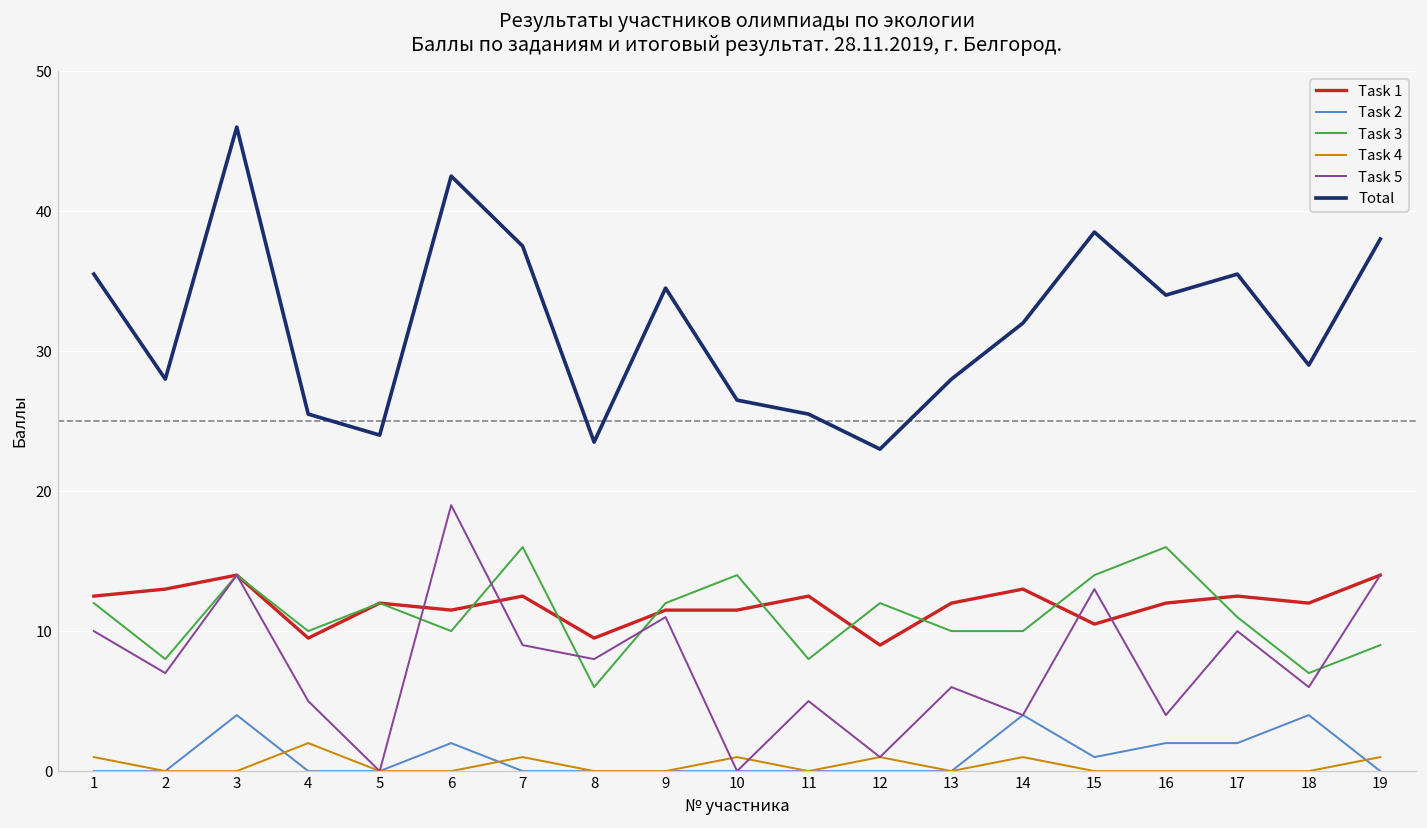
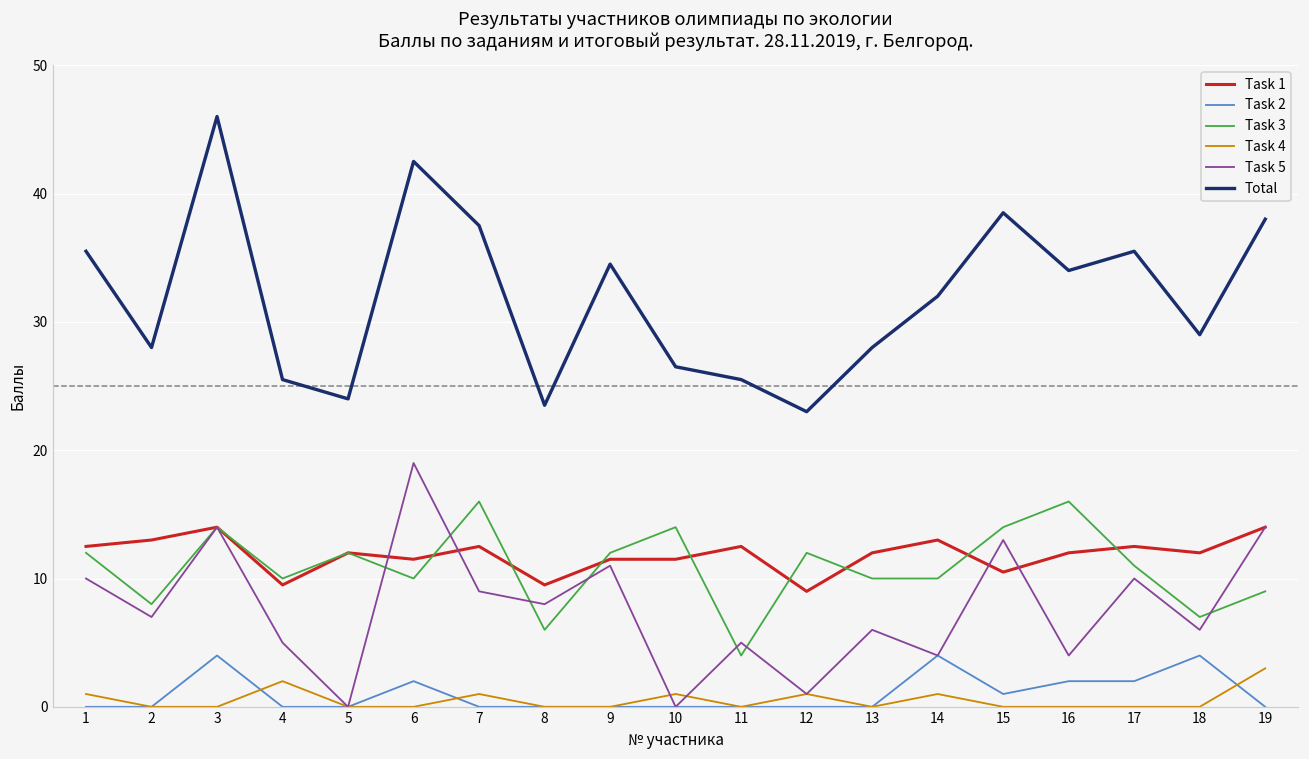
Task 3, 11: 8 -> 4
Task 4, 19: 1 -> 3
